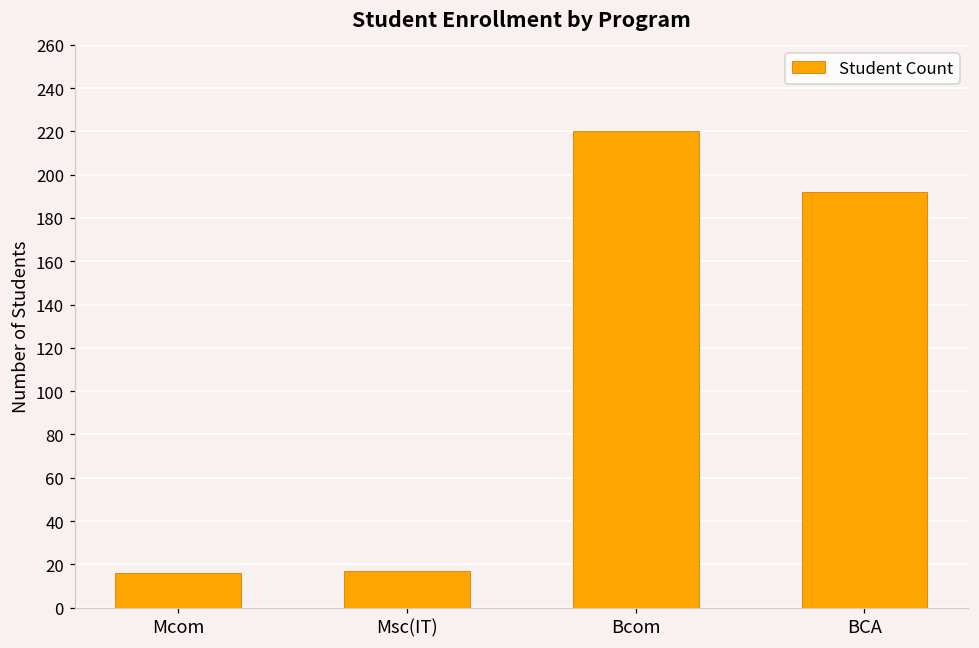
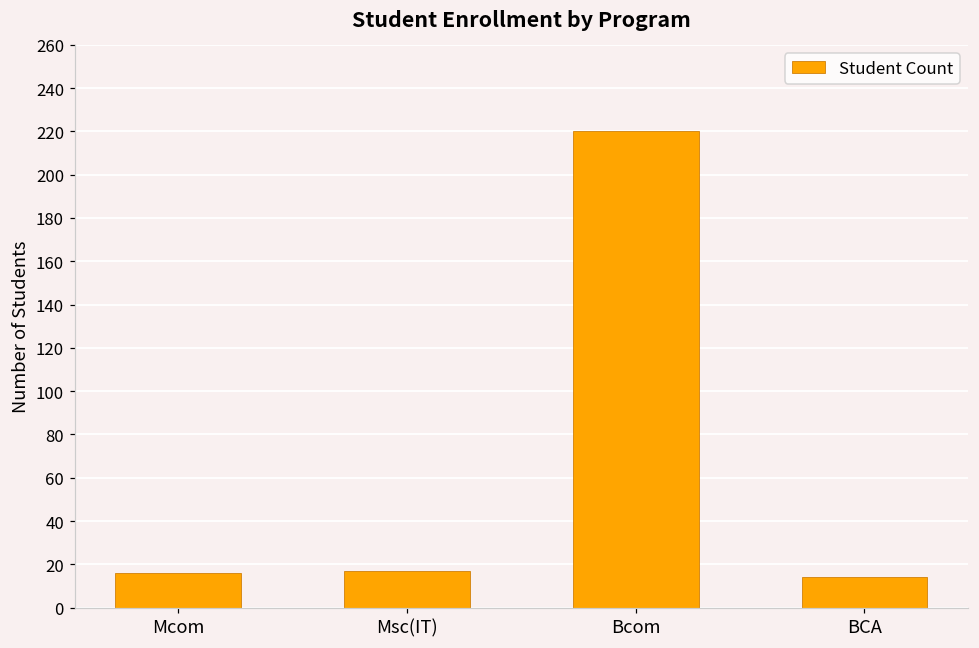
BCA: 192 -> 14
